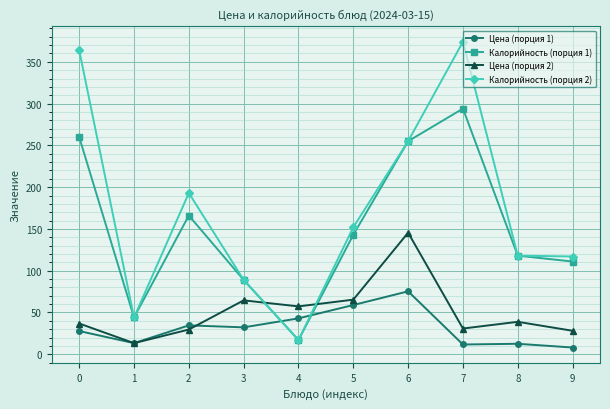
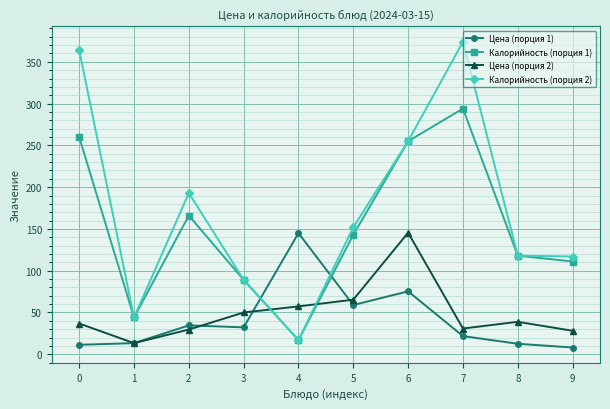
Цена (порция 1), 0: 30 -> 10
Цена (порция 2), 3: 60 -> 50
Цена (порция 1), 4: 40 -> 140
Цена (порция 1), 7: 10 -> 20
